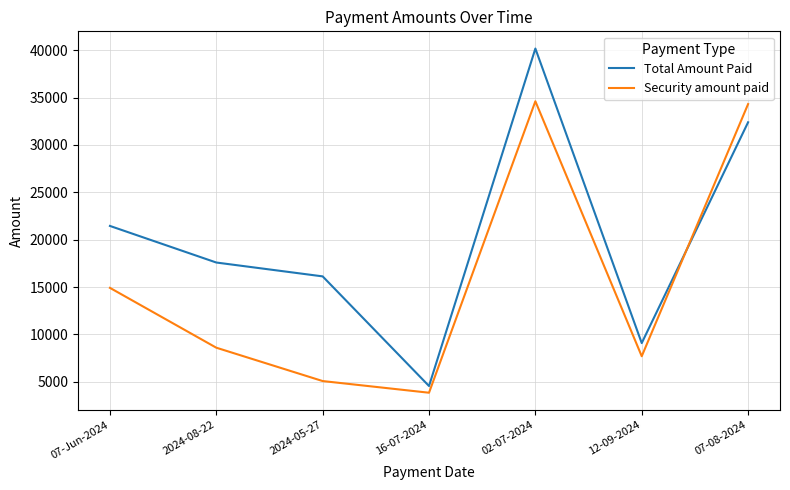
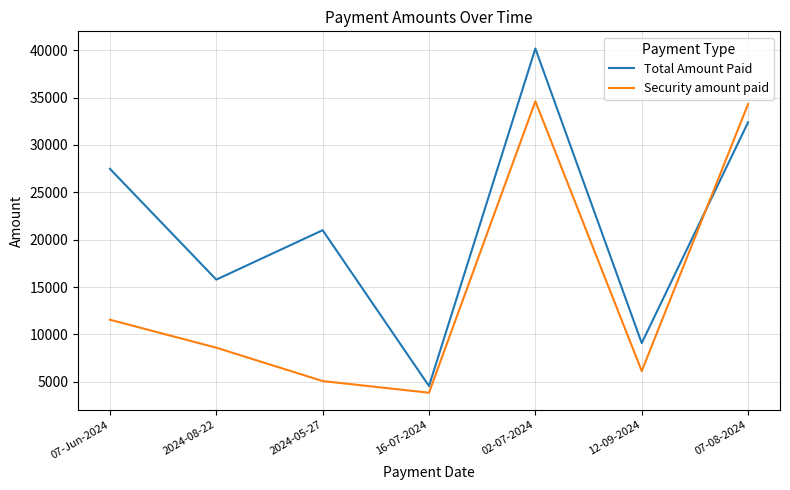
Total Amount Paid, 07-Jun-2024: 21000 -> 27000
Security amount paid, 07-Jun-2024: 15000 -> 12000
Total Amount Paid, 2024-08-22: 18000 -> 16000
Total Amount Paid, 2024-05-27: 16000 -> 21000
Security amount paid, 12-09-2024: 8000 -> 6000
